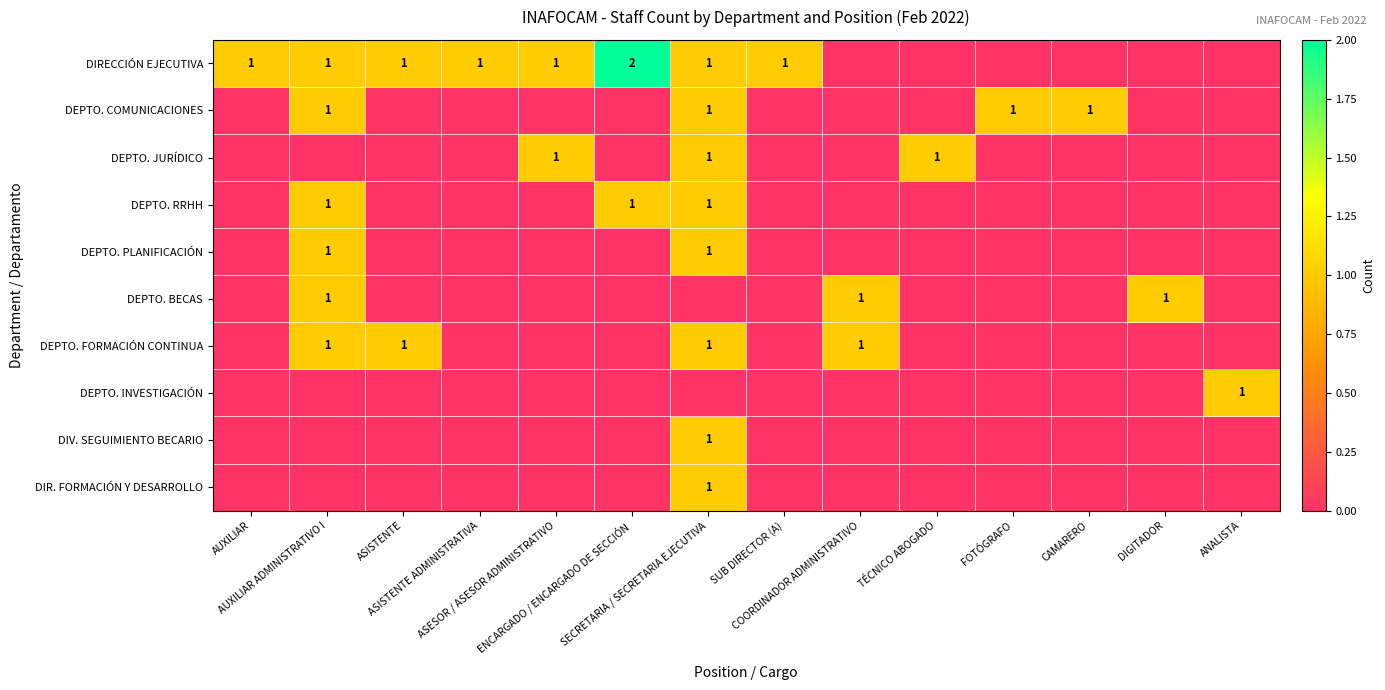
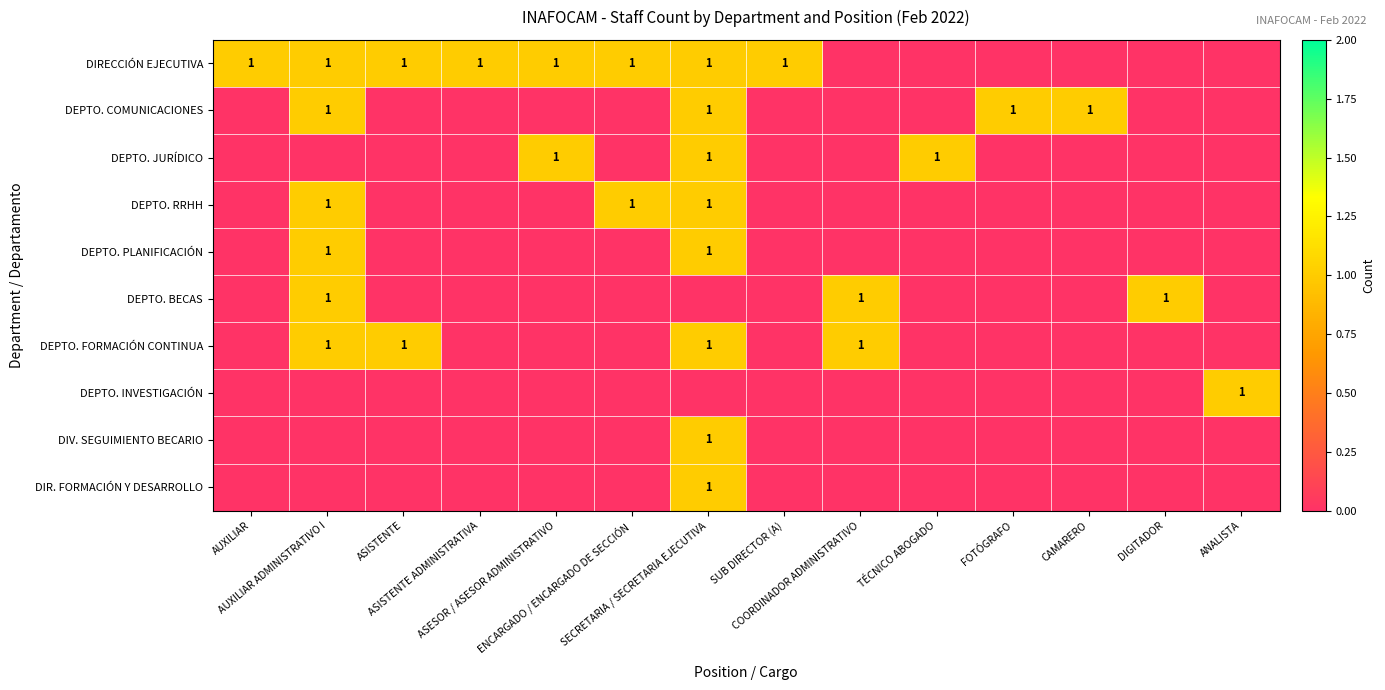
DIRECCIÓN EJECUTIVA, ENCARGADO / ENCARGADO DE SECCIÓN: 2 -> 1
